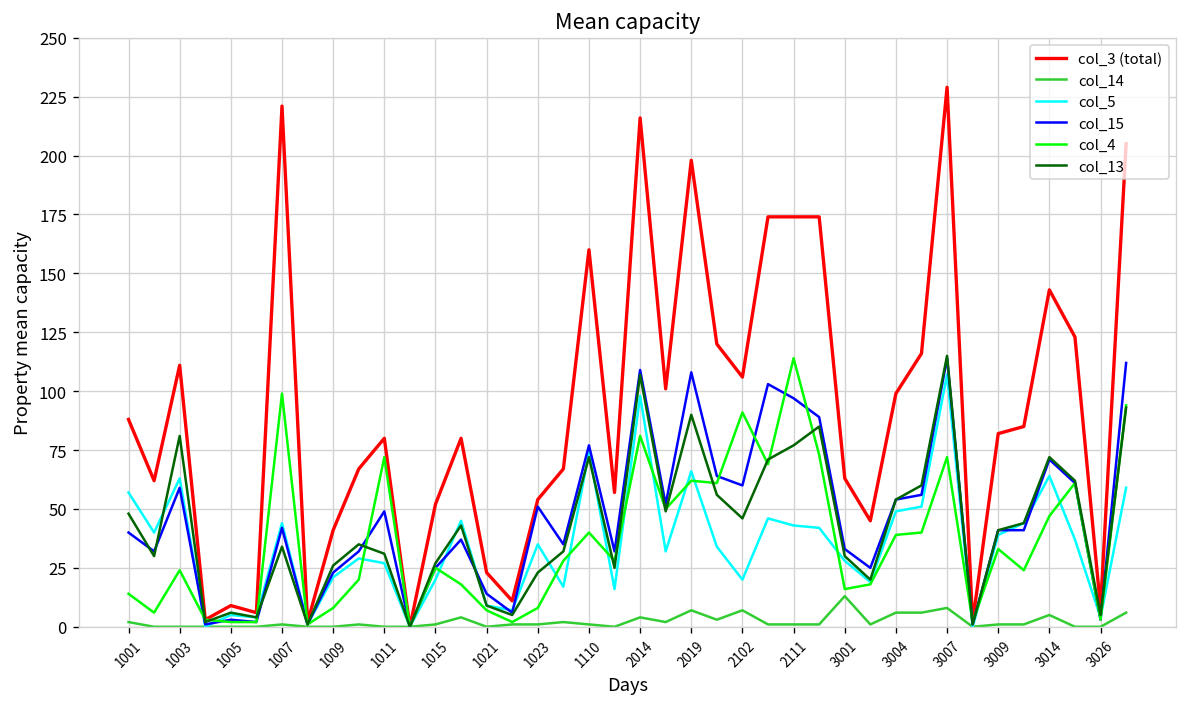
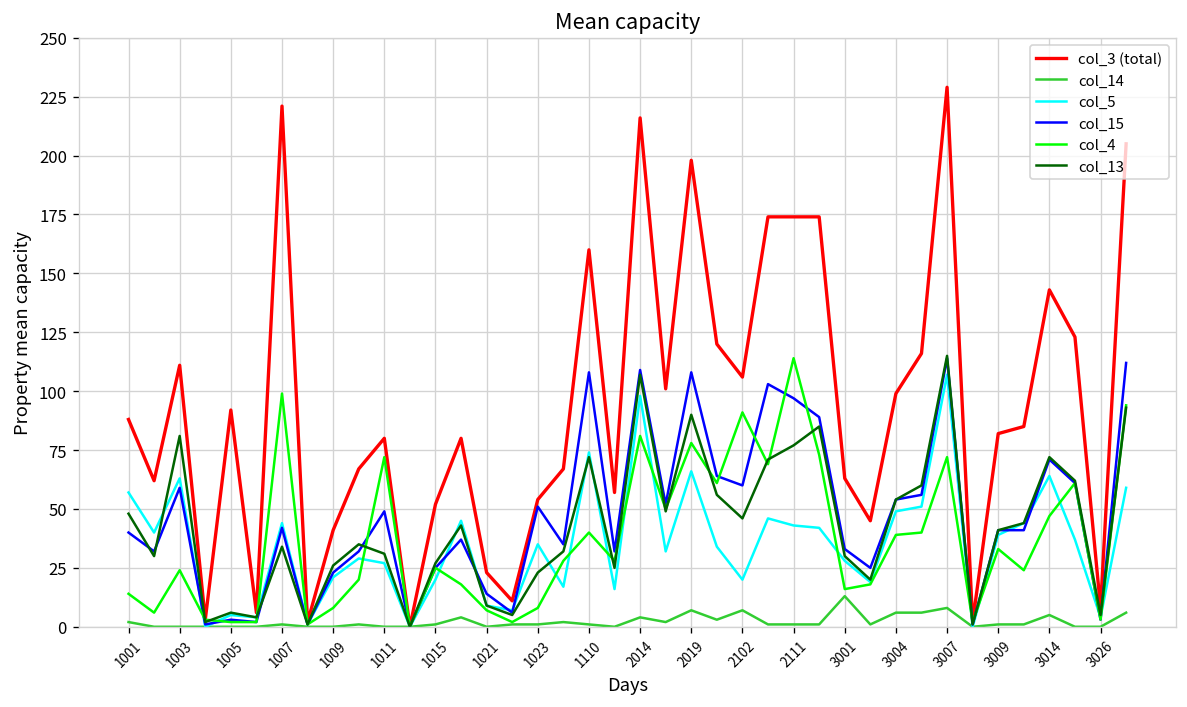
col_3 (total), 1005: 9 -> 92
col_15, 1110: 77 -> 108
col_4, 2019: 62 -> 78
